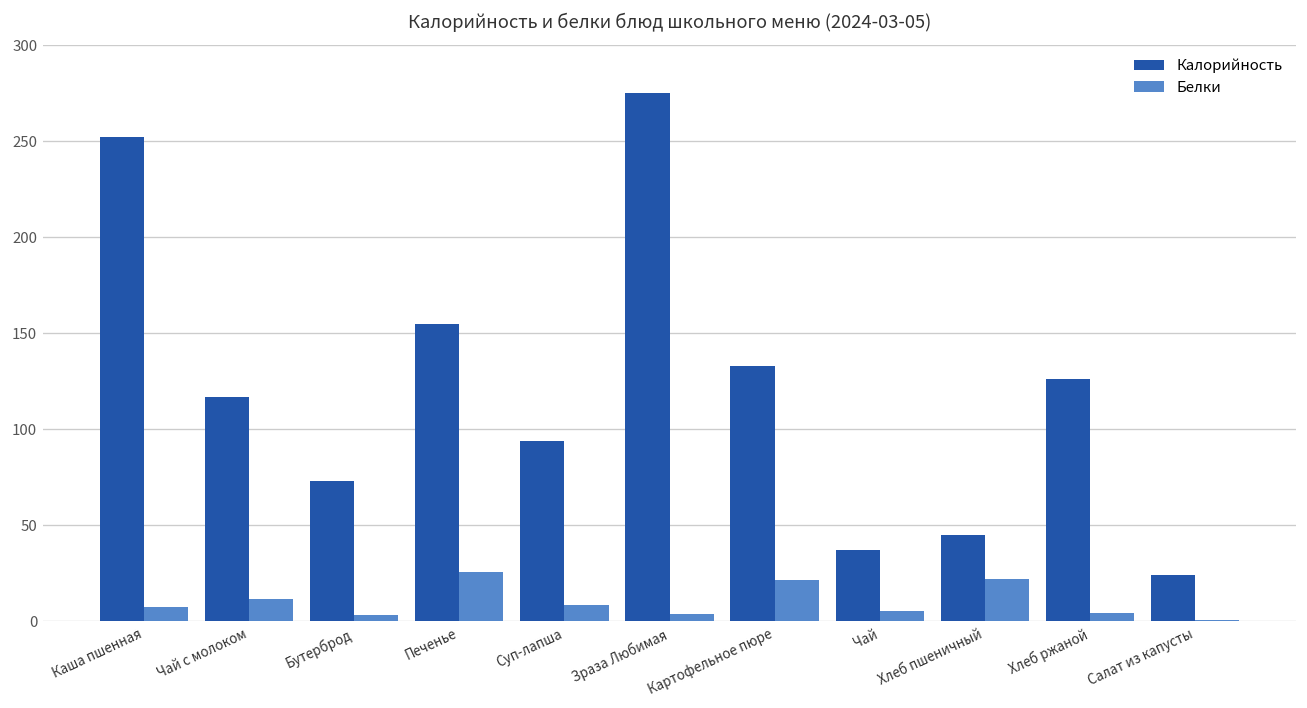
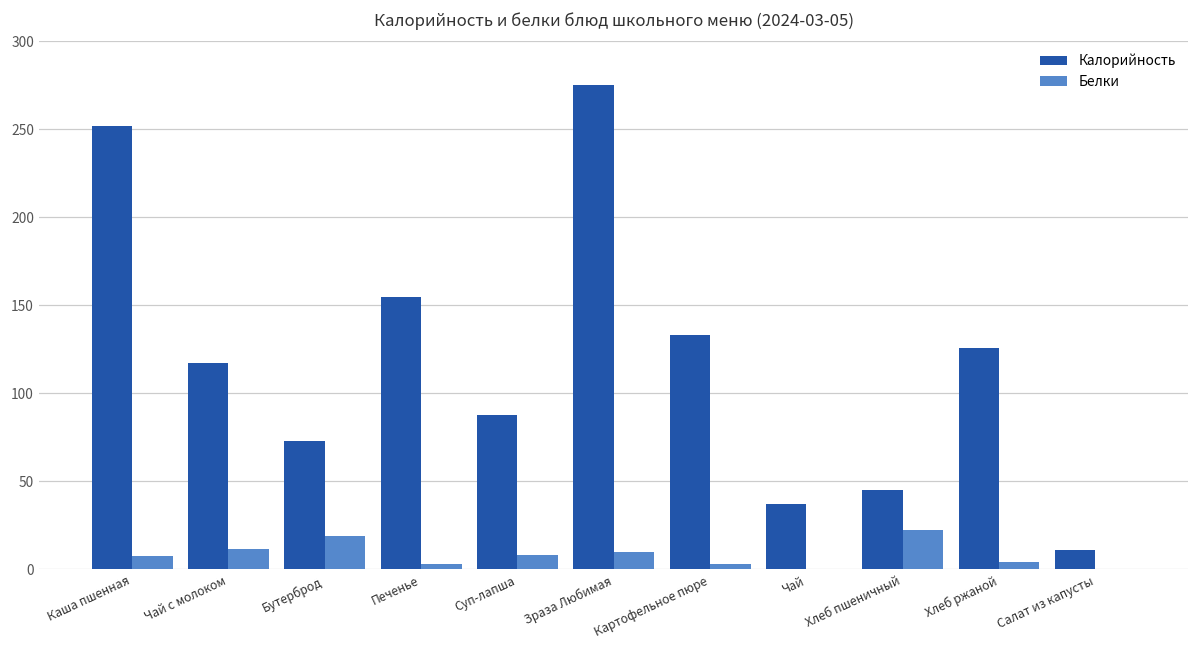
Белки, Бутерброд: 3 -> 19
Белки, Печенье: 26 -> 3
Калорийность, Суп-лапша: 94 -> 88
Белки, Зраза Любимая: 4 -> 10
Белки, Картофельное пюре: 21 -> 3
Белки, Чай: 5 -> 0
Калорийность, Салат из капусты: 24 -> 11
